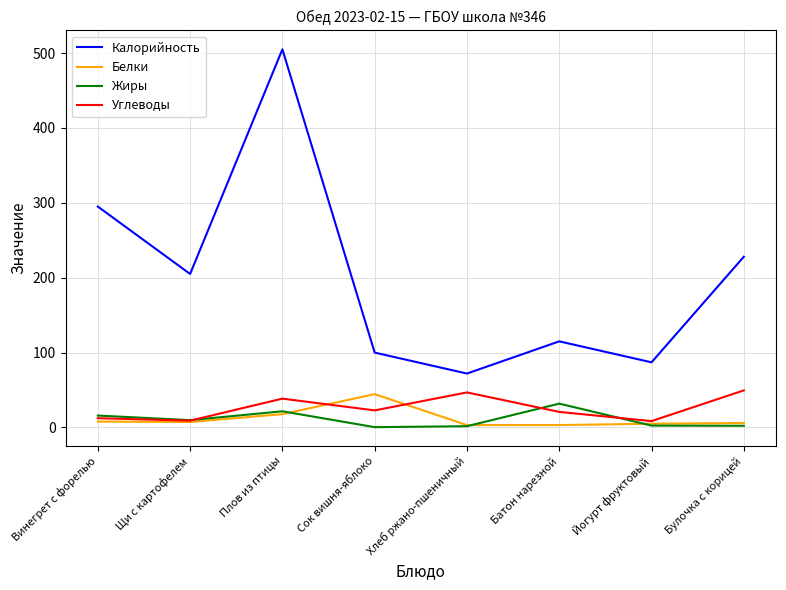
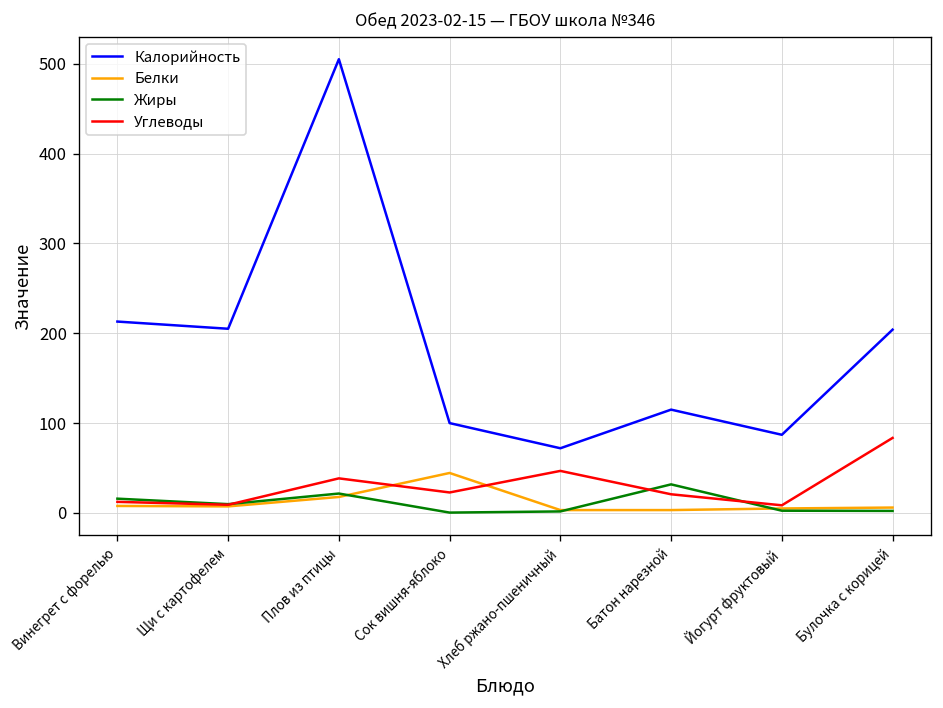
Калорийность, Винегрет с форелью: 300 -> 210
Калорийность, Булочка с корицей: 230 -> 200
Углеводы, Булочка с корицей: 50 -> 80
